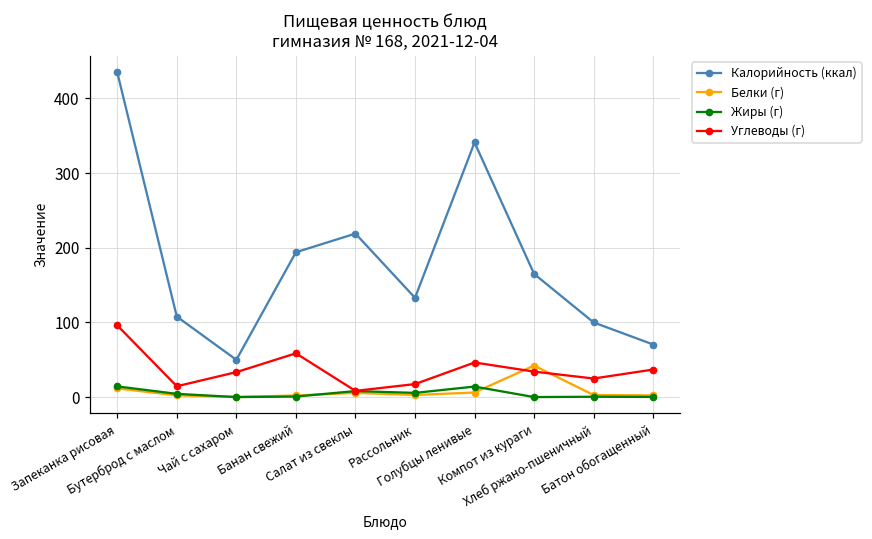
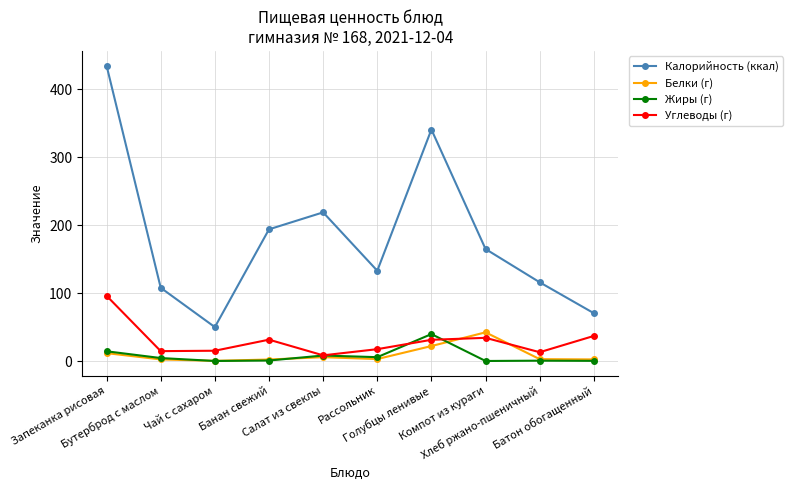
Углеводы (г), Чай с сахаром: 30 -> 20
Углеводы (г), Банан свежий: 60 -> 30
Белки (г), Голубцы ленивые: 10 -> 20
Жиры (г), Голубцы ленивые: 10 -> 40
Углеводы (г), Голубцы ленивые: 50 -> 30
Калорийность (ккал), Хлеб ржано-пшеничный: 100 -> 120
Углеводы (г), Хлеб ржано-пшеничный: 20 -> 10
